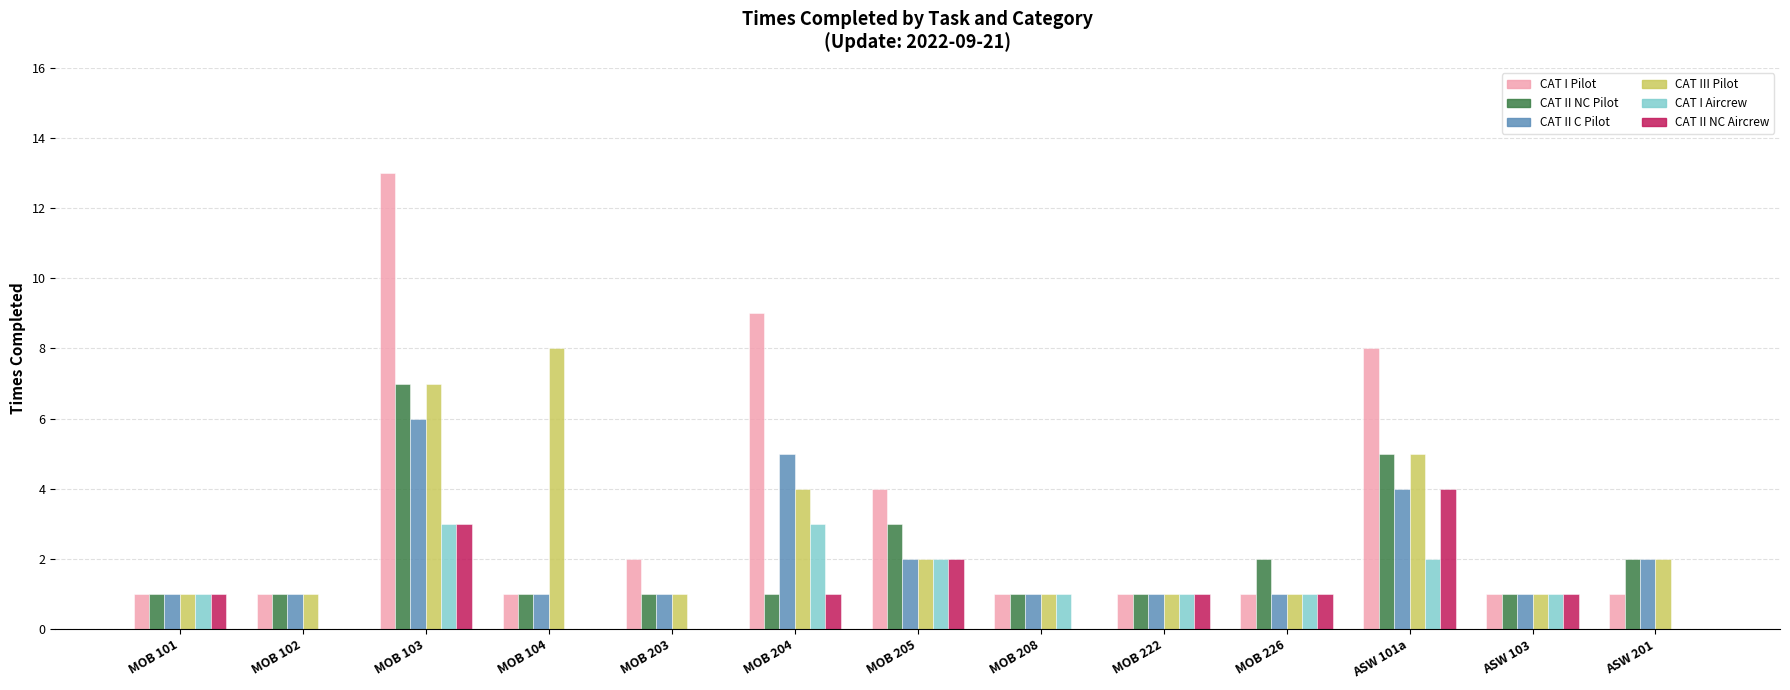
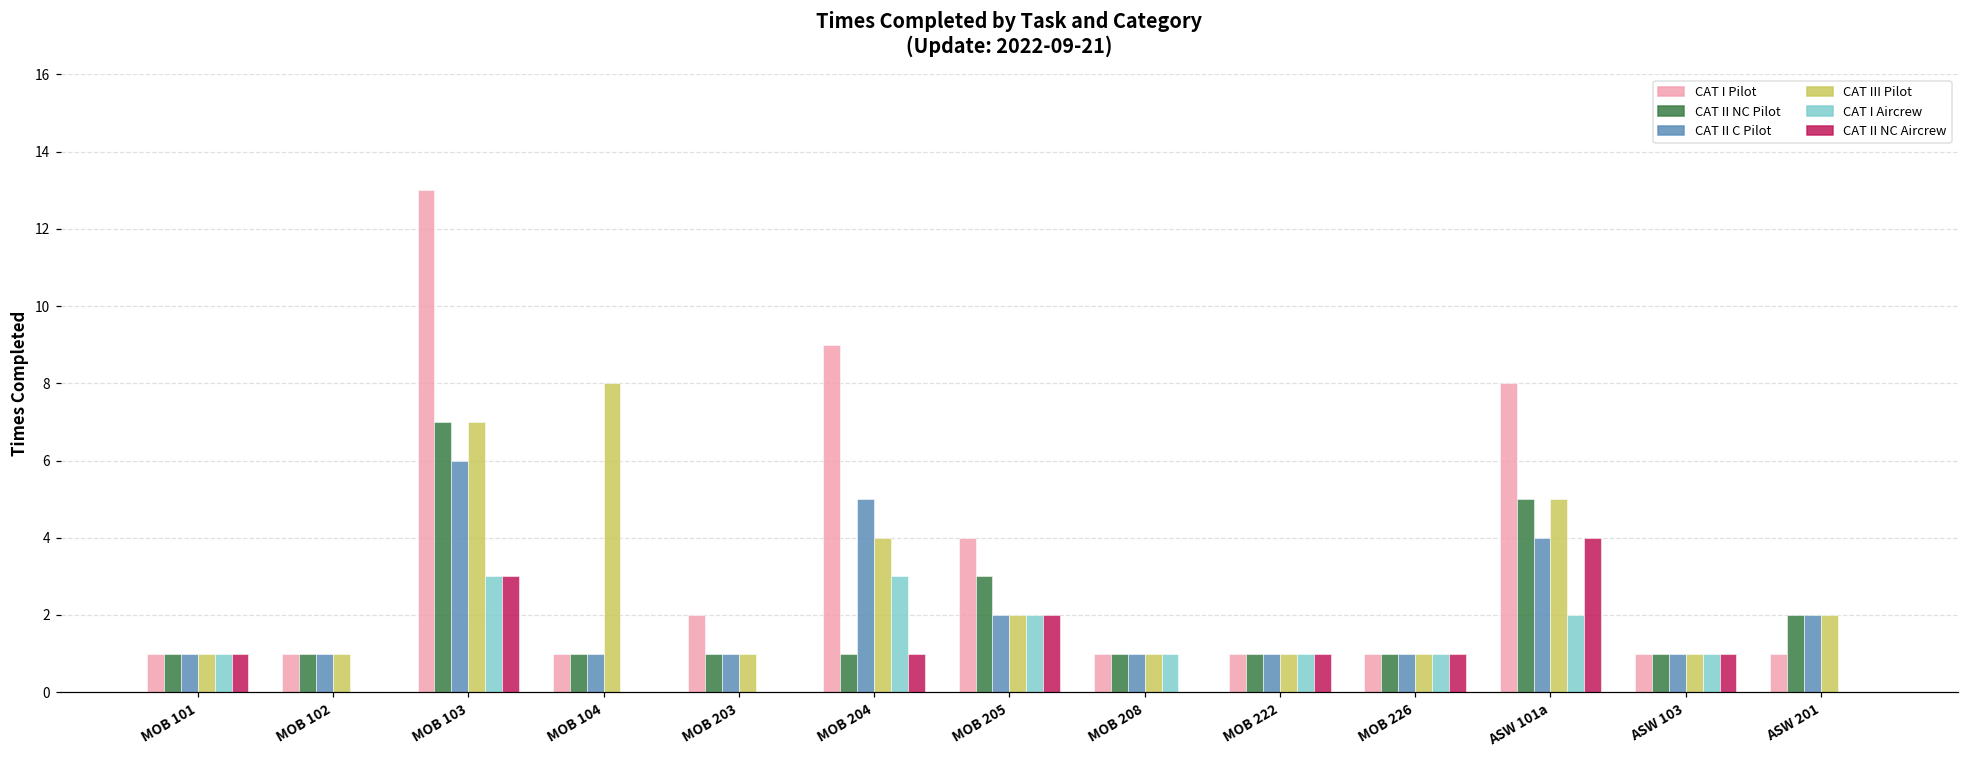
CAT II NC Pilot, MOB 226: 2 -> 1
